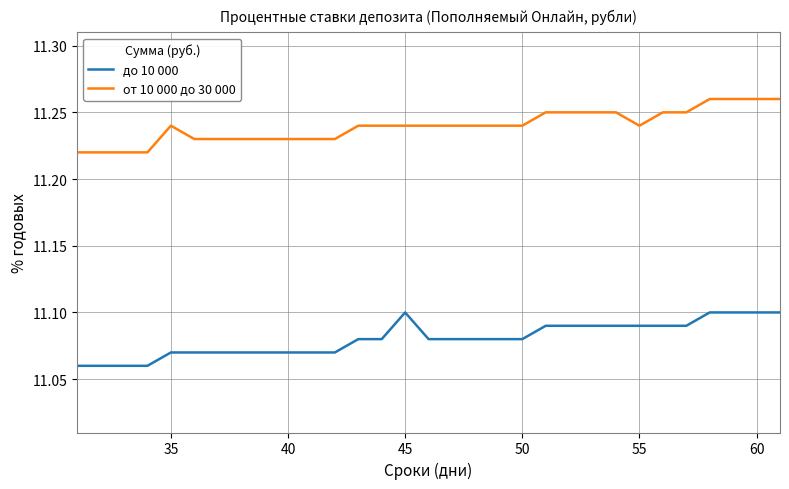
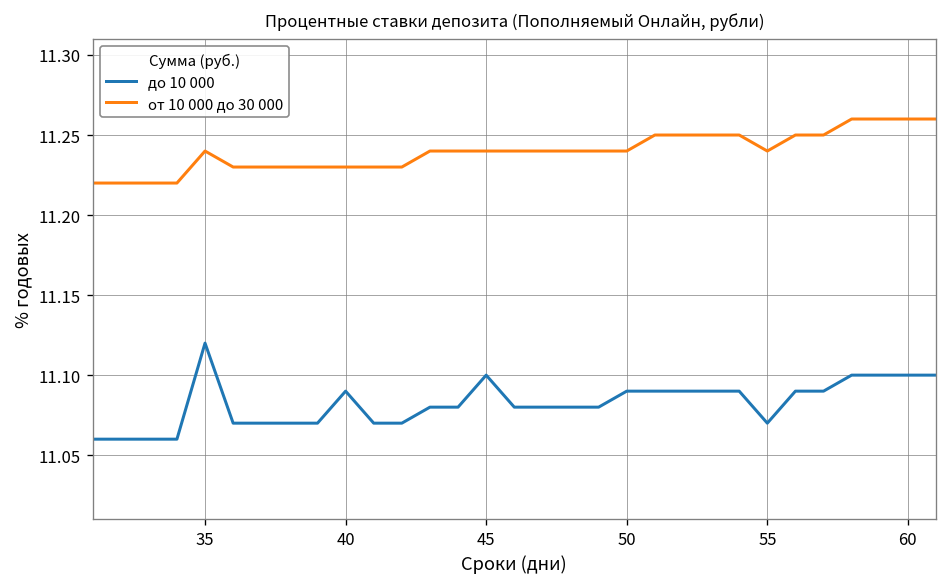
до 10 000, 35: 11.07 -> 11.12
до 10 000, 40: 11.07 -> 11.09
до 10 000, 50: 11.08 -> 11.09
до 10 000, 55: 11.09 -> 11.07
